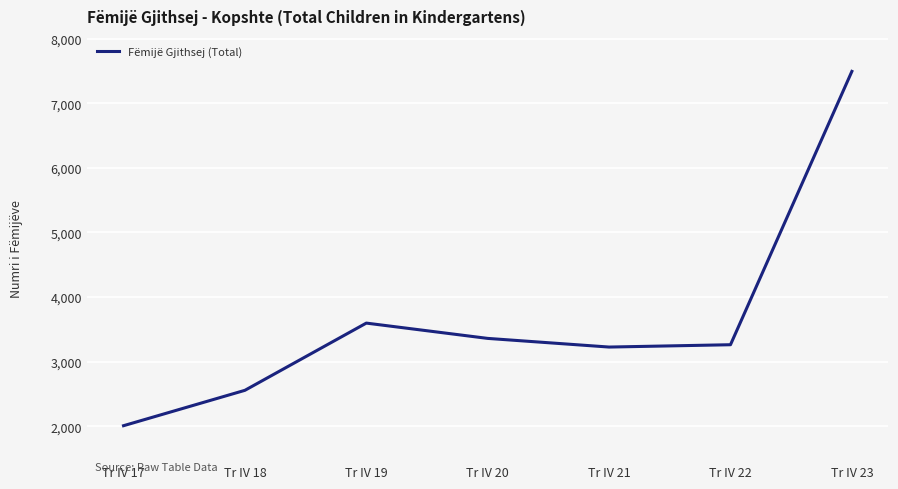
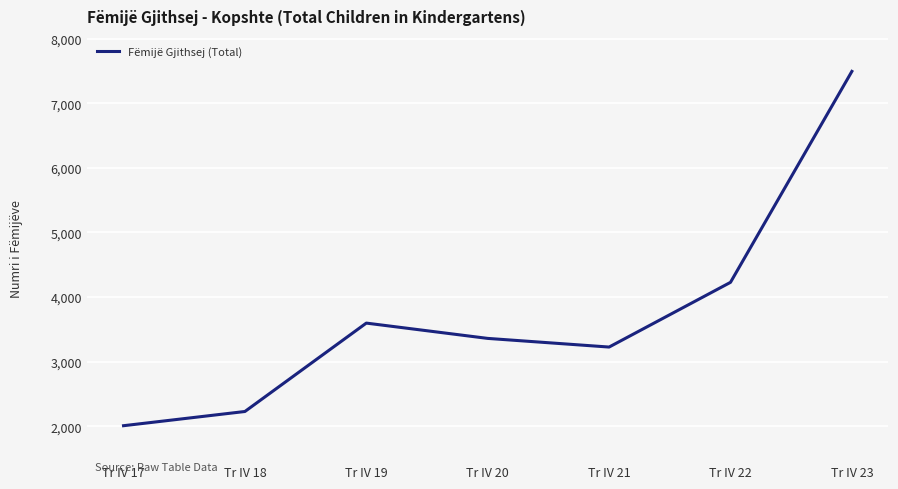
Tr IV 18: 2,600 -> 2,200
Tr IV 22: 3,300 -> 4,200
